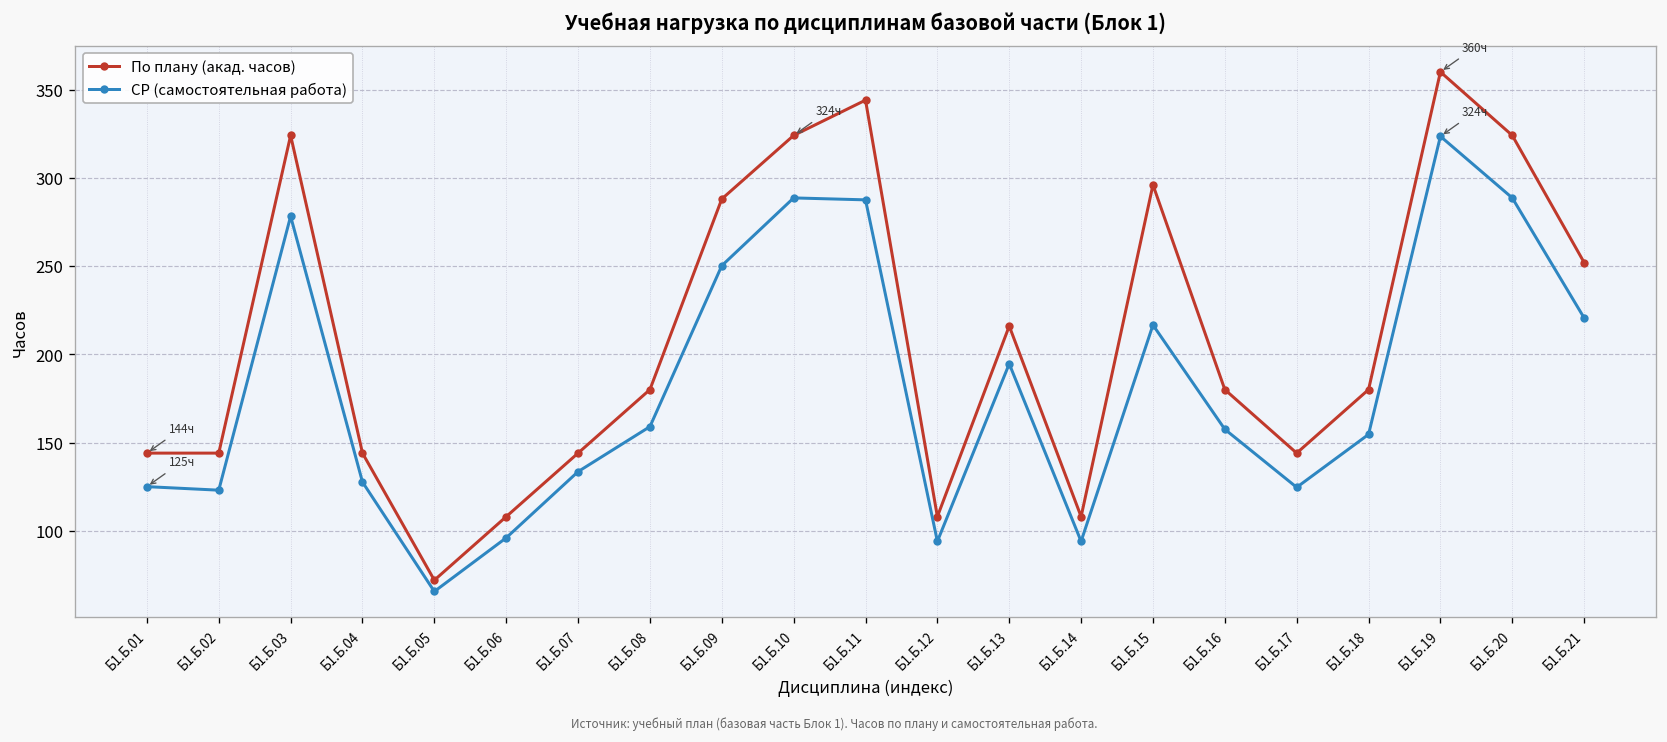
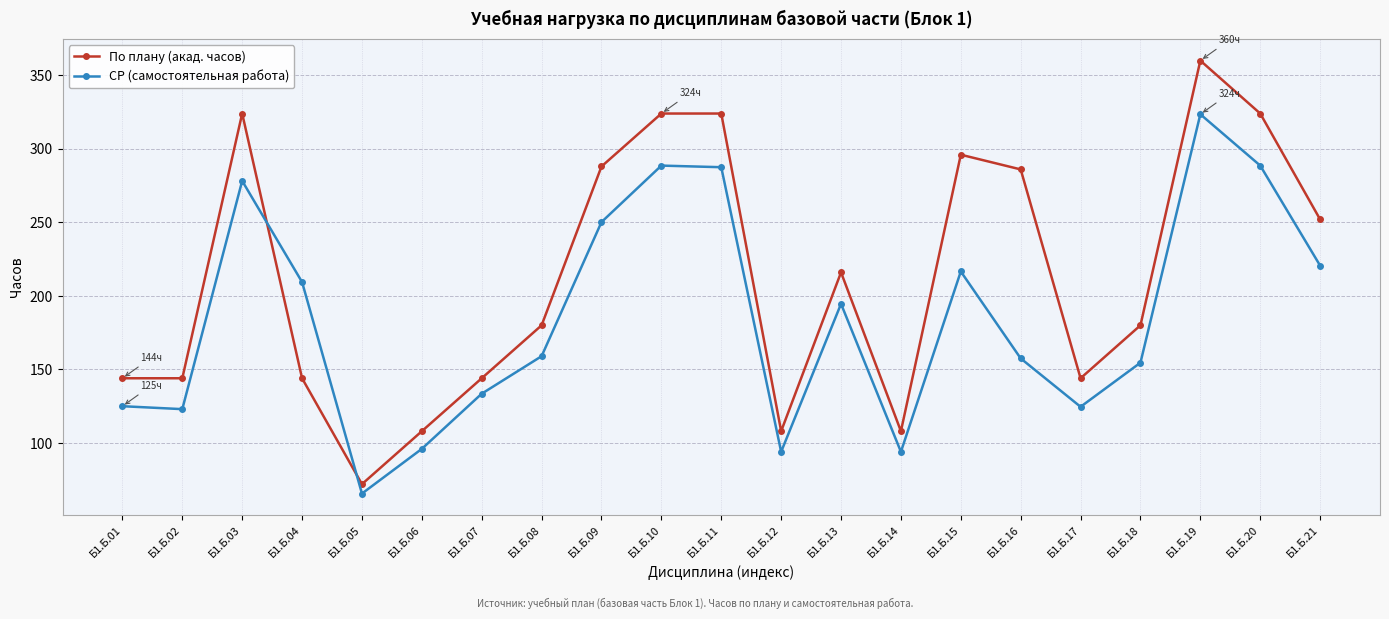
СР (самостоятельная работа), Б1.Б.04: 128 -> 209
По плану (акад. часов), Б1.Б.11: 344 -> 324
По плану (акад. часов), Б1.Б.16: 180 -> 286
